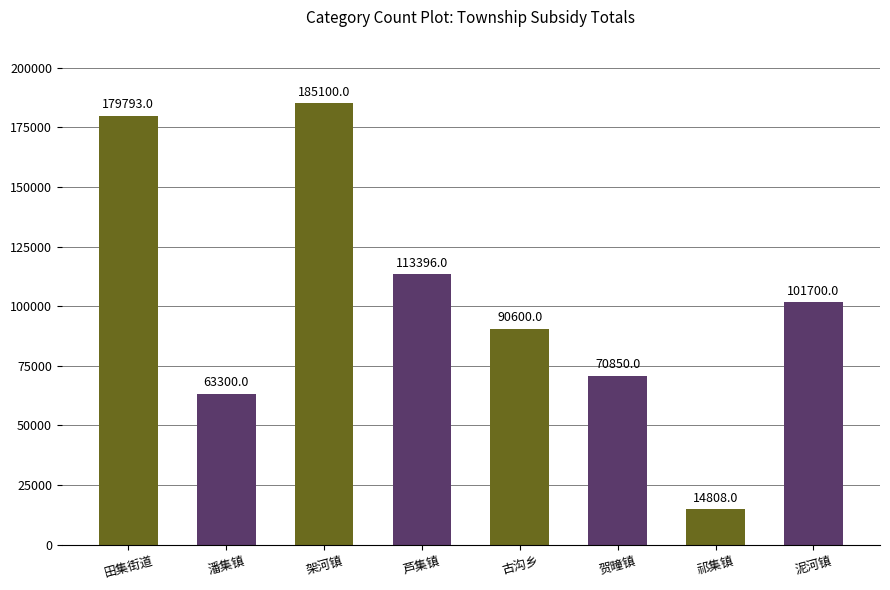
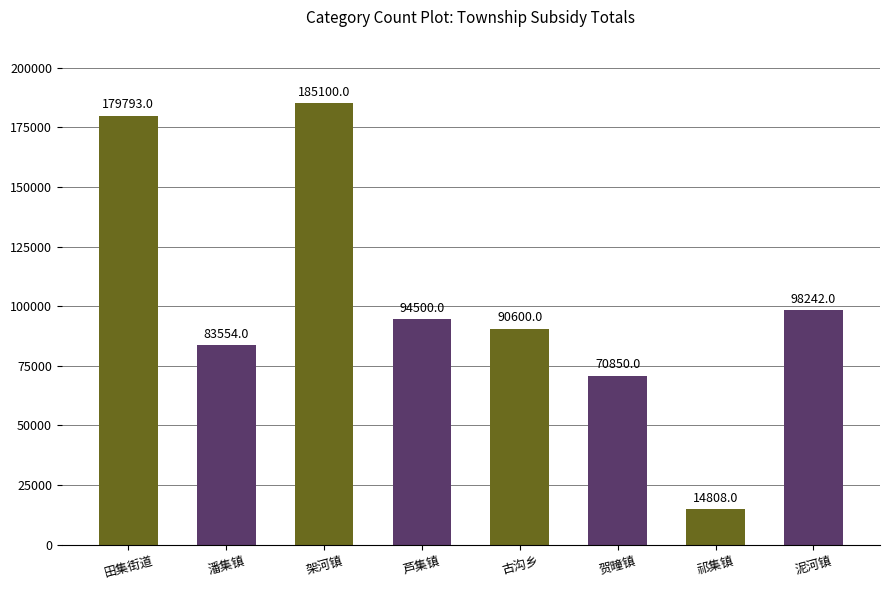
潘集镇: 63300.0 -> 83554.0
芦集镇: 113396.0 -> 94500.0
泥河镇: 101700.0 -> 98242.0
